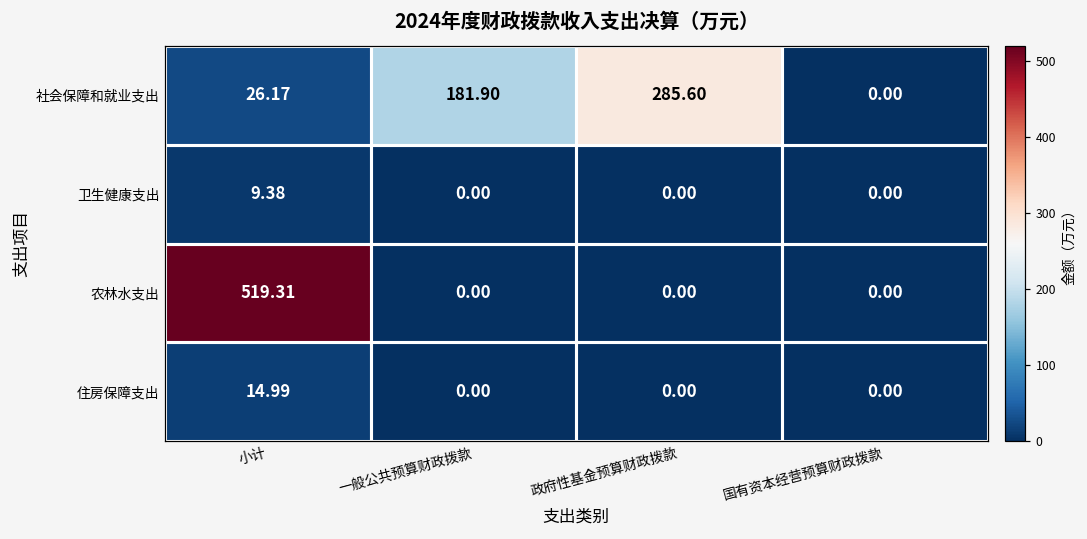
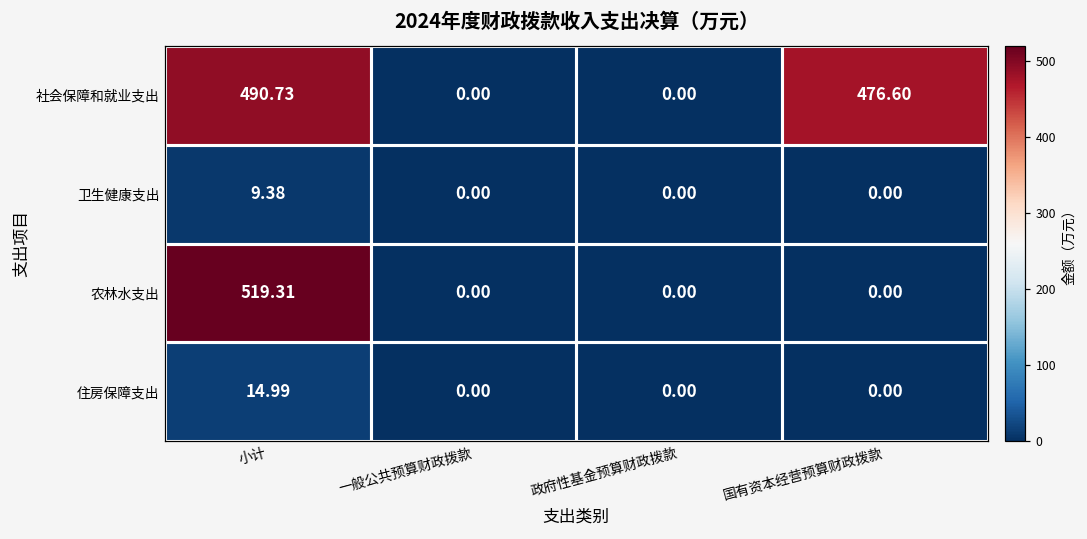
社会保障和就业支出, 小计: 26.17 -> 490.73
社会保障和就业支出, 一般公共预算财政拨款: 181.90 -> 0.00
社会保障和就业支出, 政府性基金预算财政拨款: 285.60 -> 0.00
社会保障和就业支出, 国有资本经营预算财政拨款: 0.00 -> 476.60
